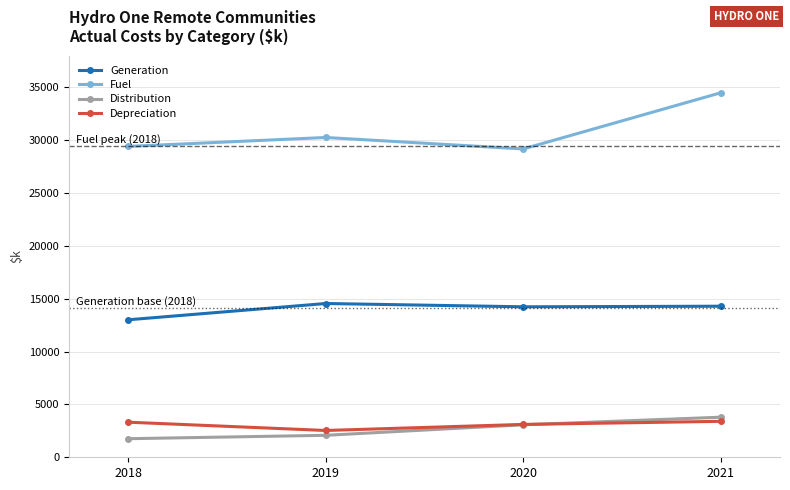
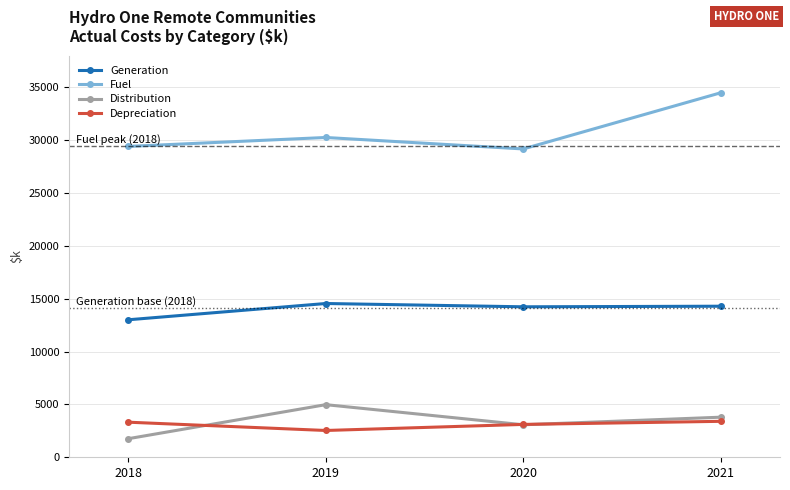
Distribution, 2019: 2100 -> 5000
